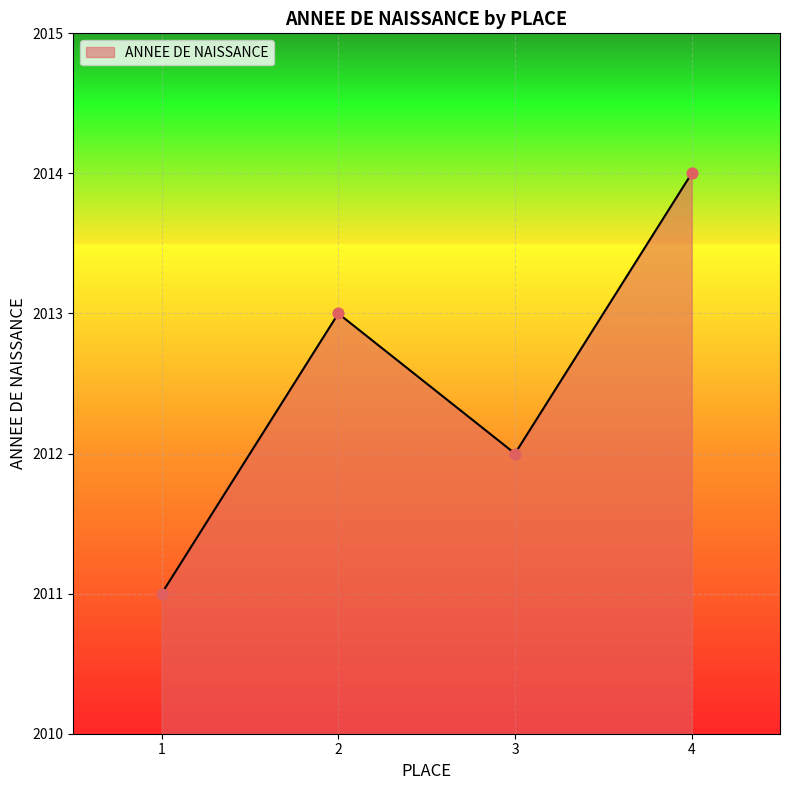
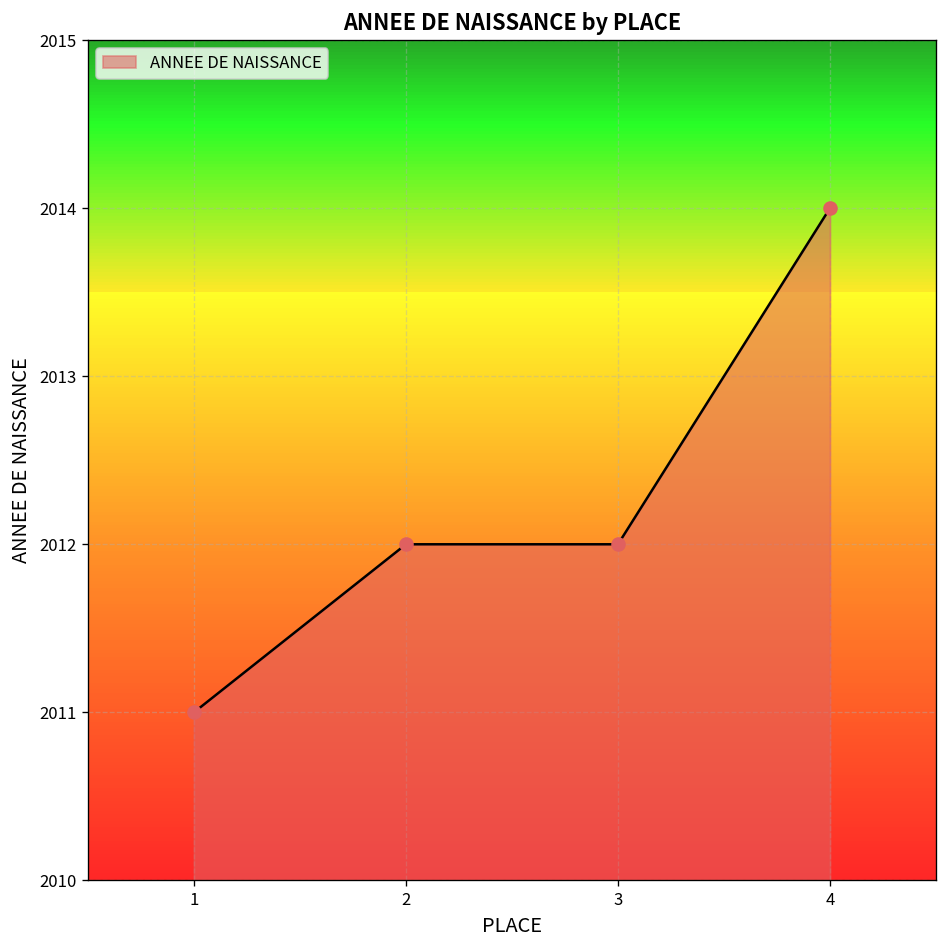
2: 2013 -> 2012
